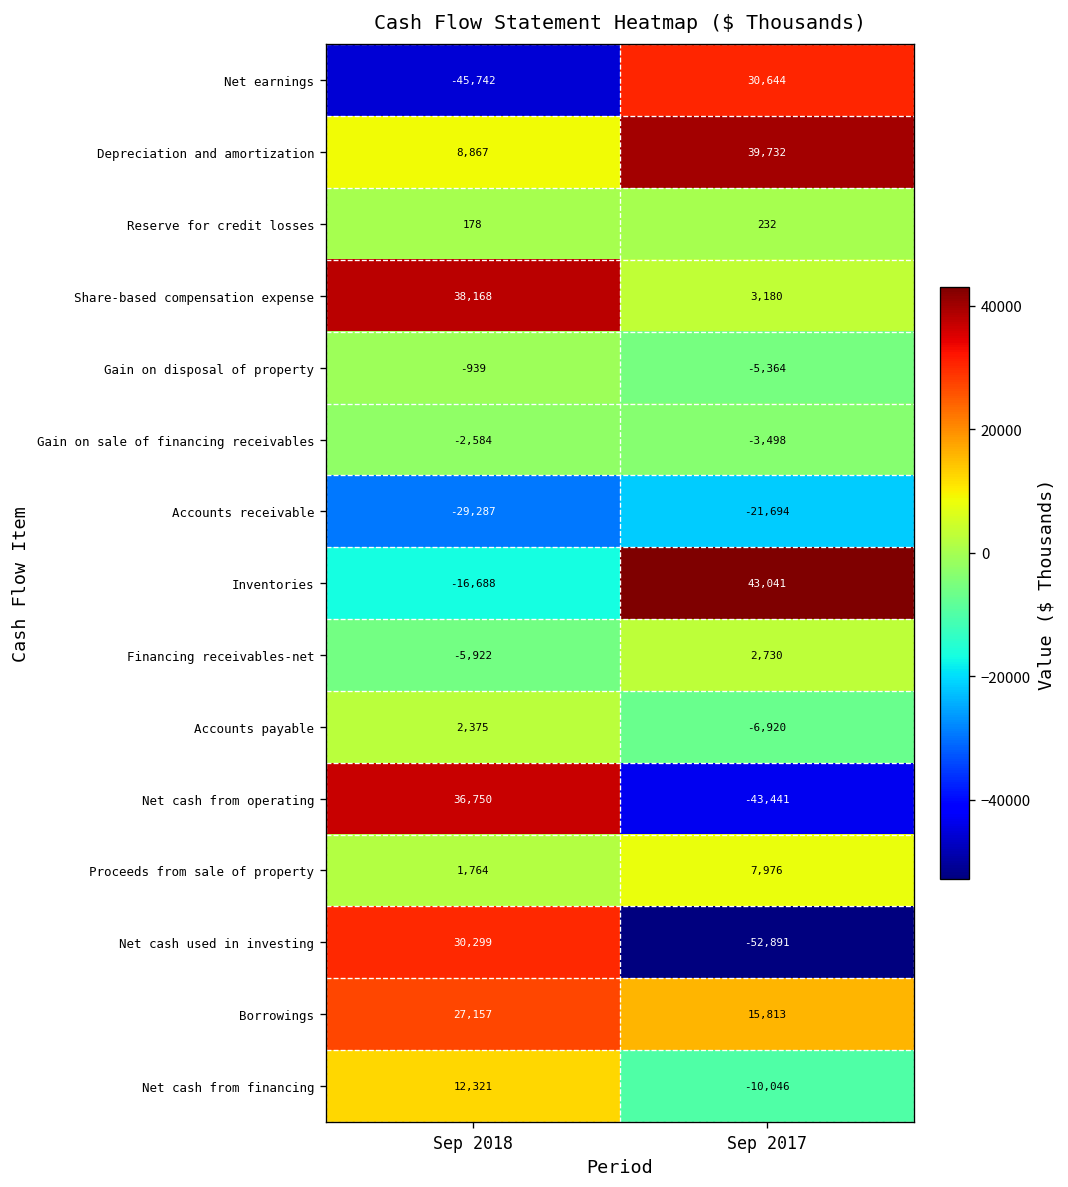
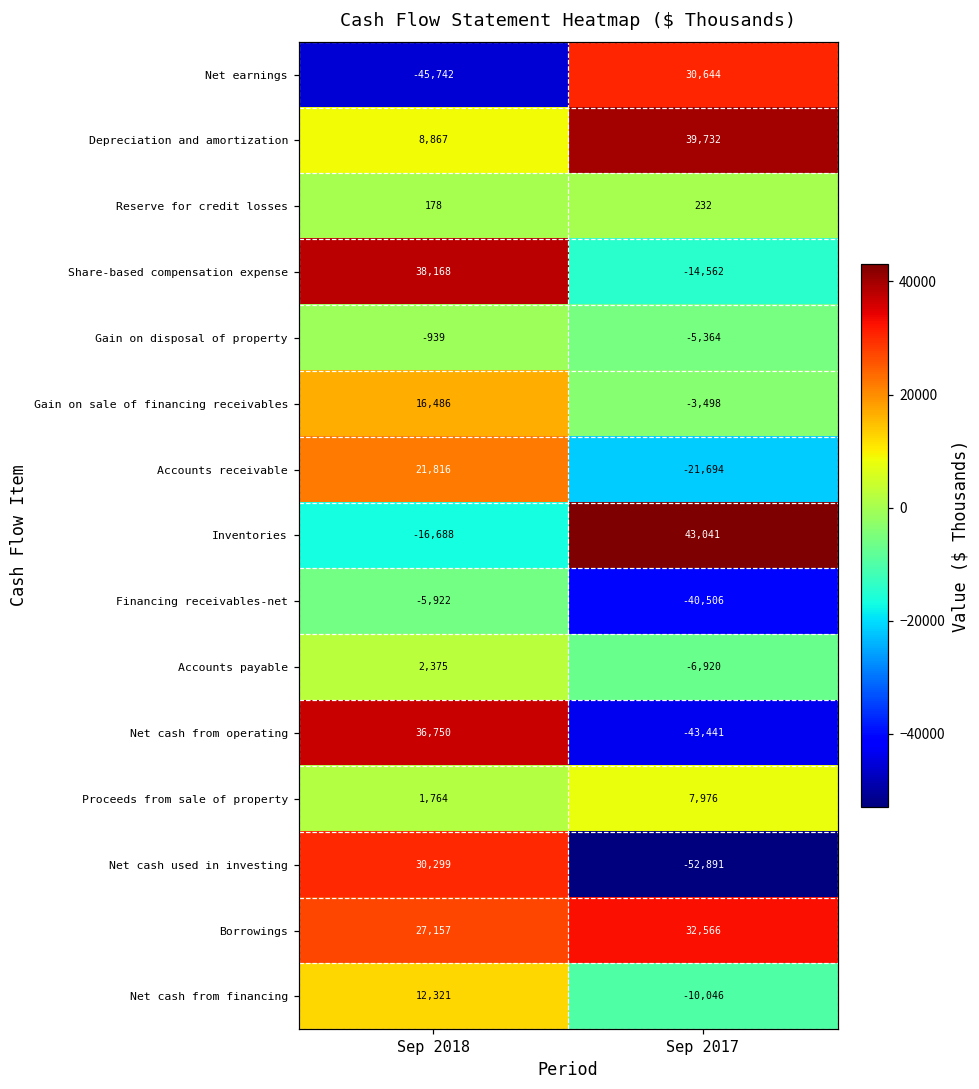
Share-based compensation expense, Sep 2017: 3,180 -> -14,562
Gain on sale of financing receivables, Sep 2018: -2,584 -> 16,486
Accounts receivable, Sep 2018: -29,287 -> 21,816
Financing receivables-net, Sep 2017: 2,730 -> -40,506
Borrowings, Sep 2017: 15,813 -> 32,566
